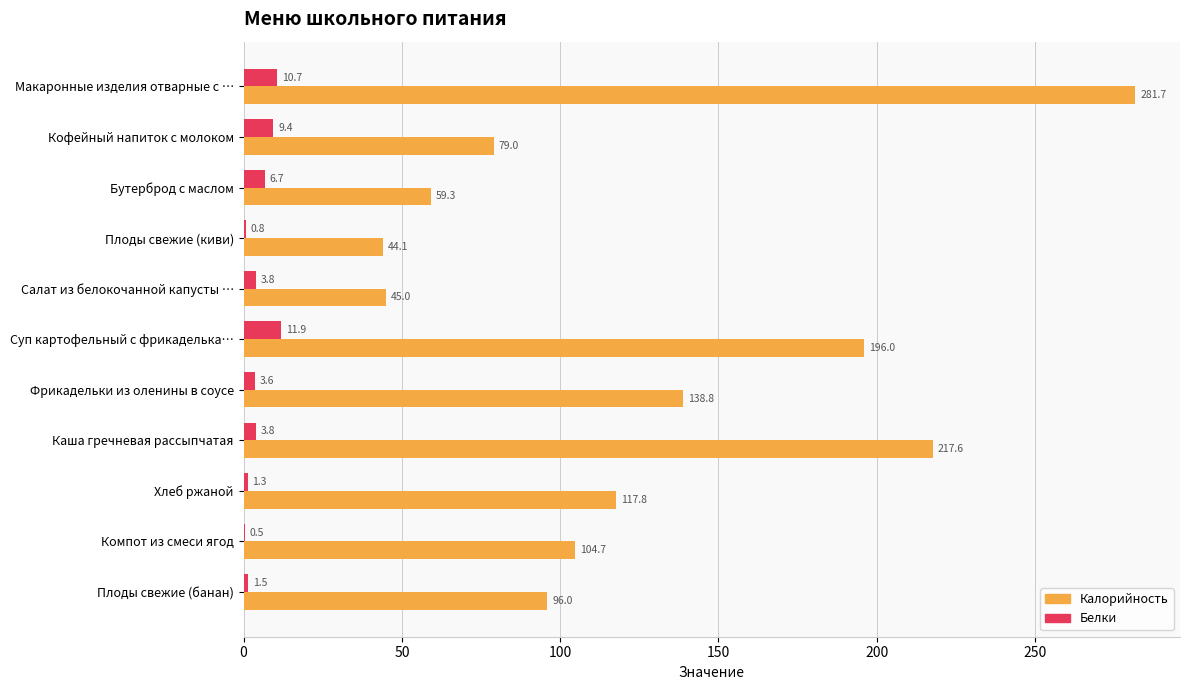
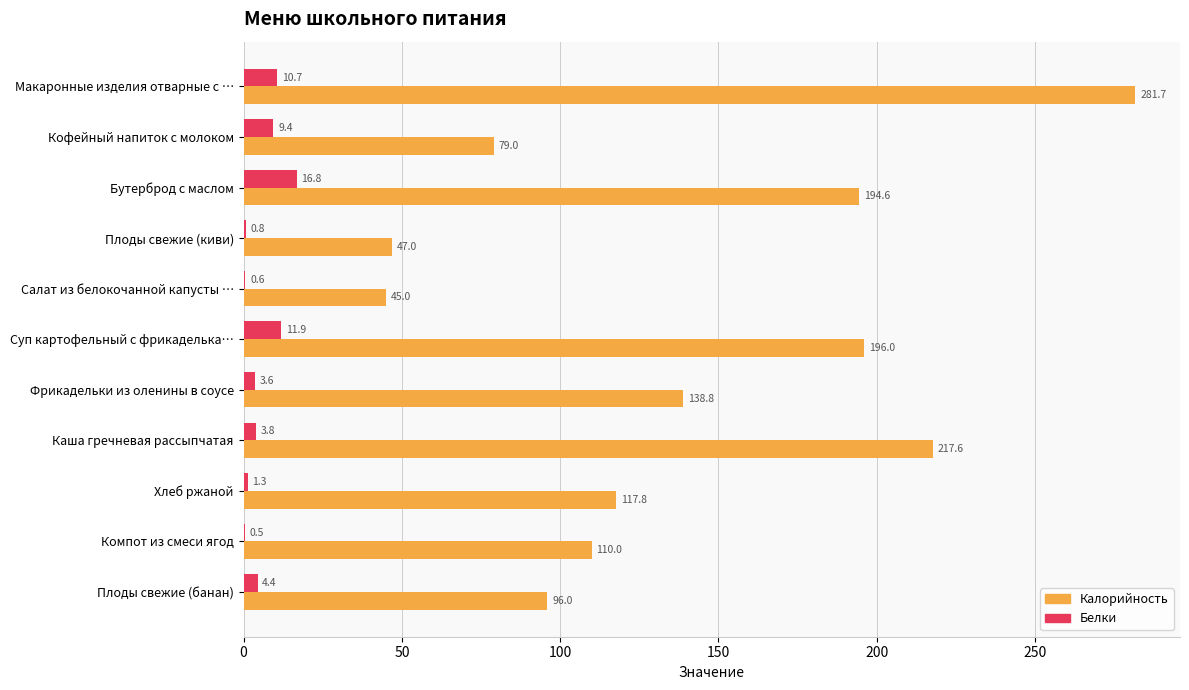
Белки, Бутерброд с маслом: 6.7 -> 16.8
Калорийность, Бутерброд с маслом: 59.3 -> 194.6
Калорийность, Плоды свежие (киви): 44.1 -> 47.0
Белки, Салат из белокочанной капусты …: 3.8 -> 0.6
Калорийность, Компот из смеси ягод: 104.7 -> 110.0
Белки, Плоды свежие (банан): 1.5 -> 4.4
